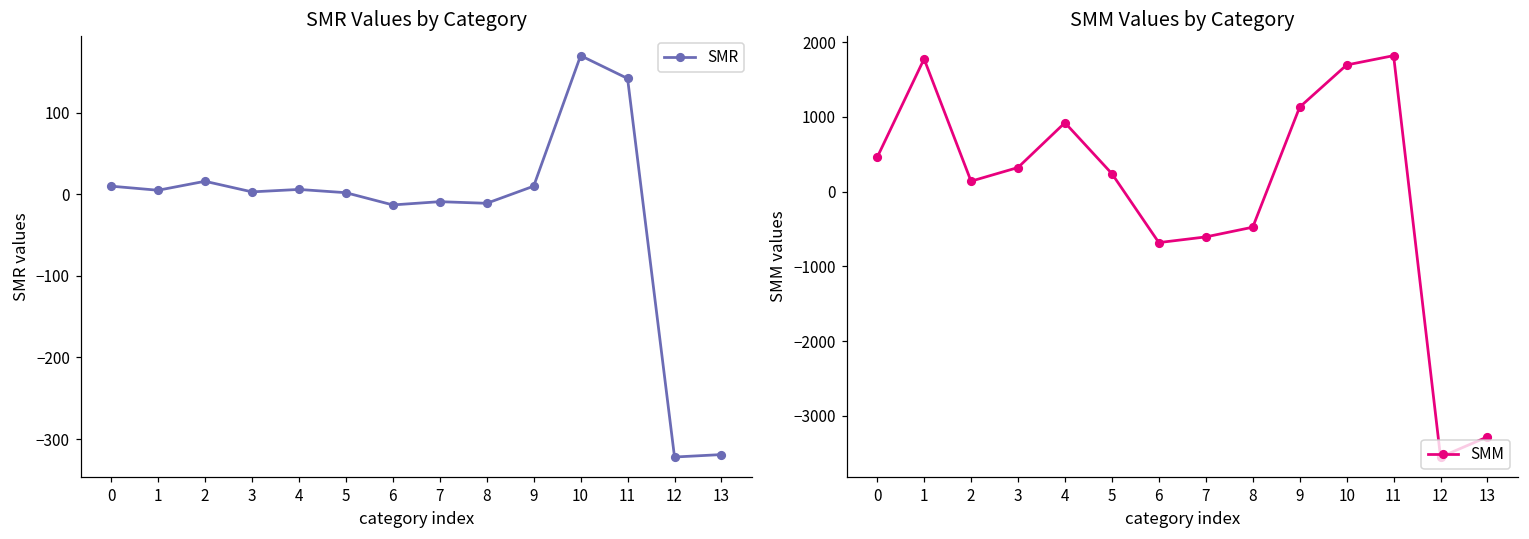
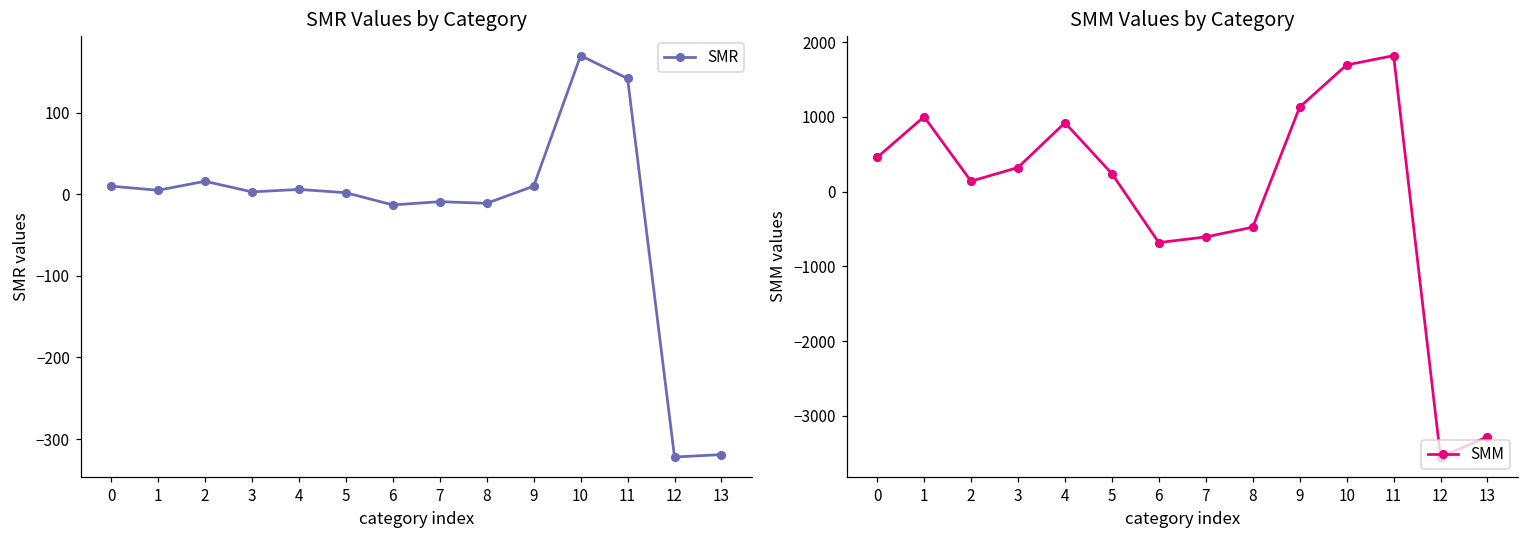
SMM Values by Category, 1: 1800 -> 1000
